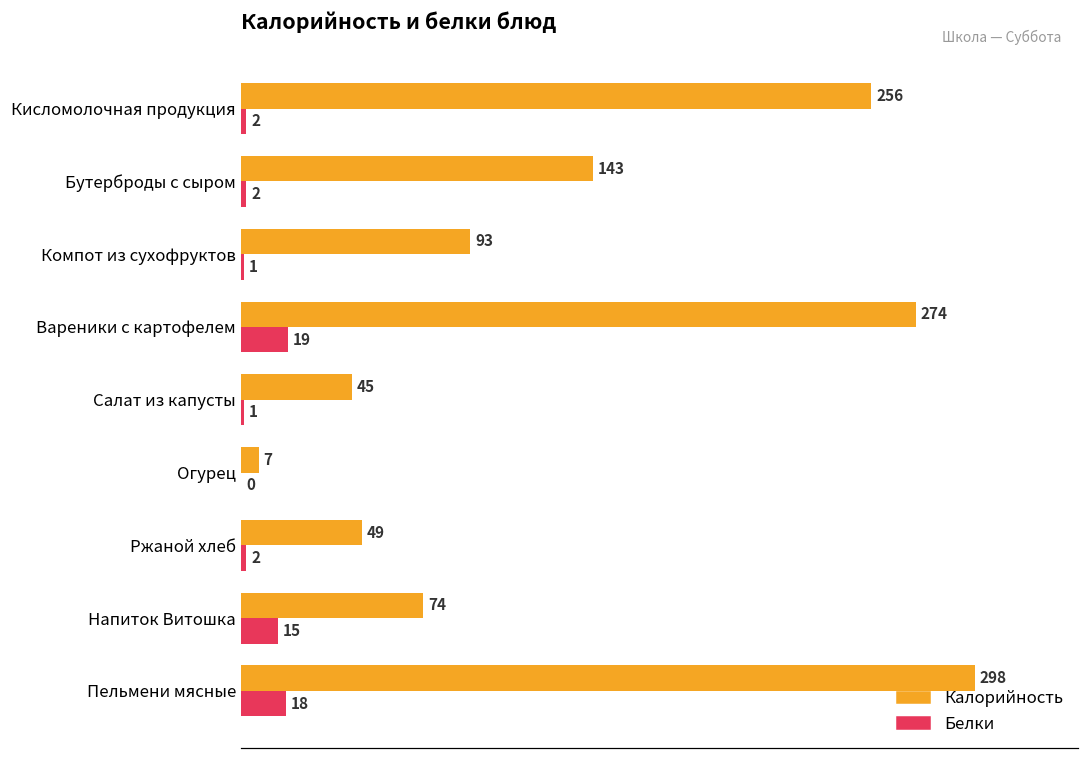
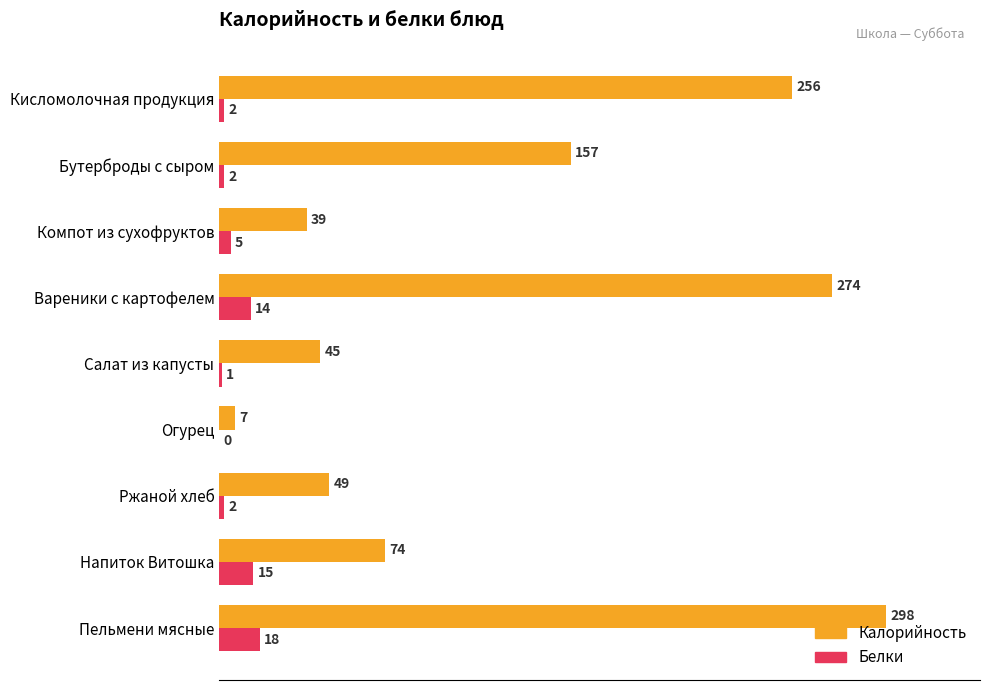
Калорийность, Бутерброды с сыром: 143 -> 157
Калорийность, Компот из сухофруктов: 93 -> 39
Белки, Компот из сухофруктов: 1 -> 5
Белки, Вареники с картофелем: 19 -> 14
